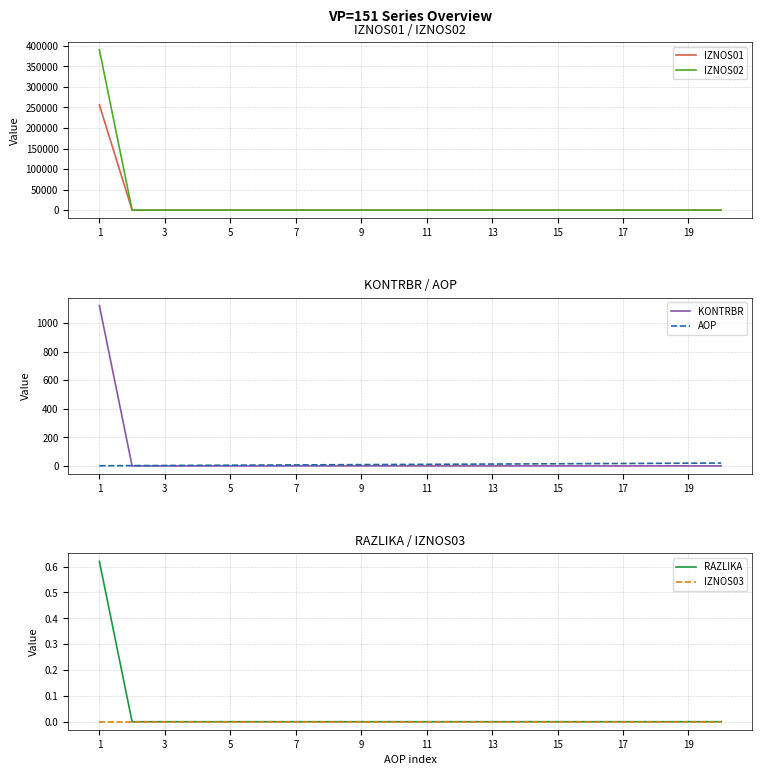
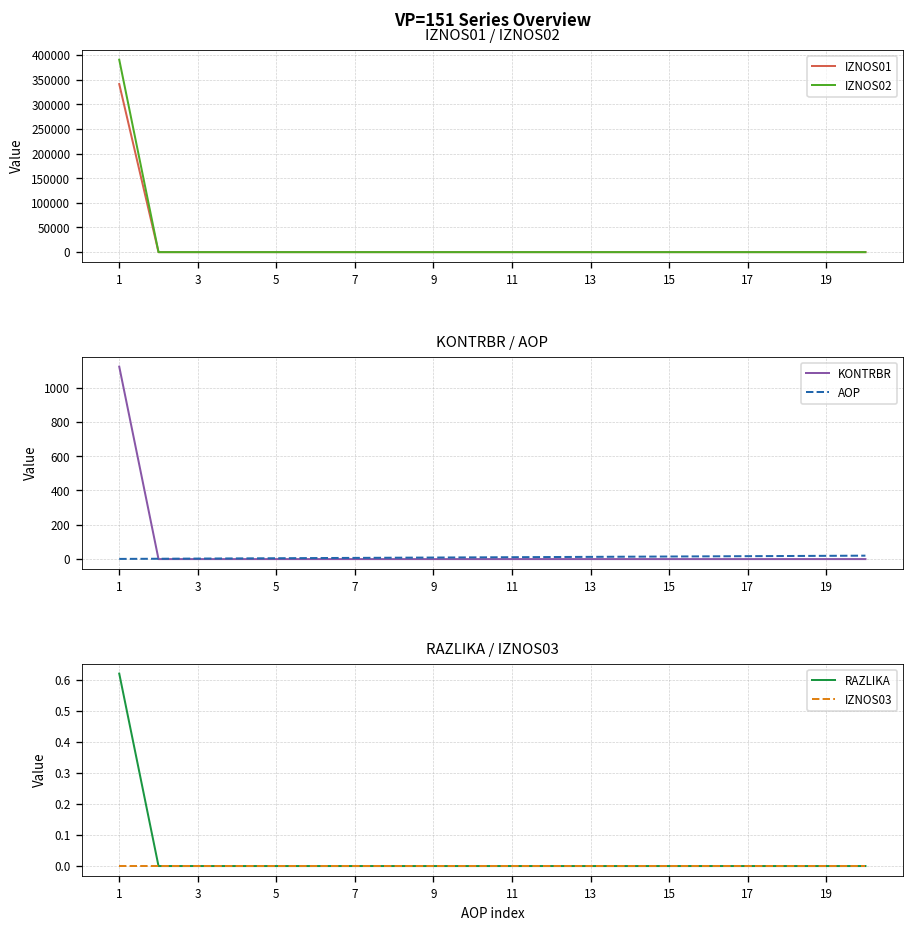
IZNOS01 / IZNOS02, IZNOS01, 1: 260000 -> 340000
